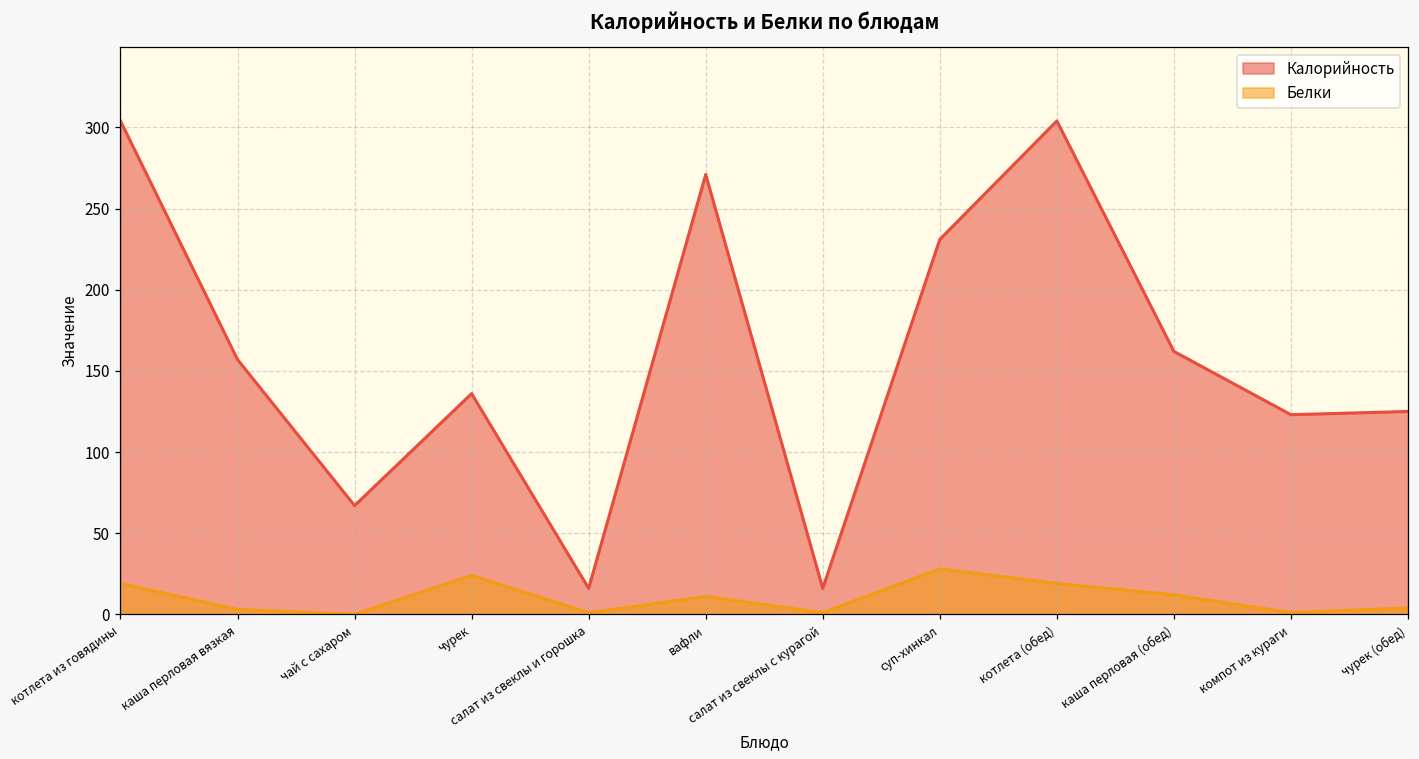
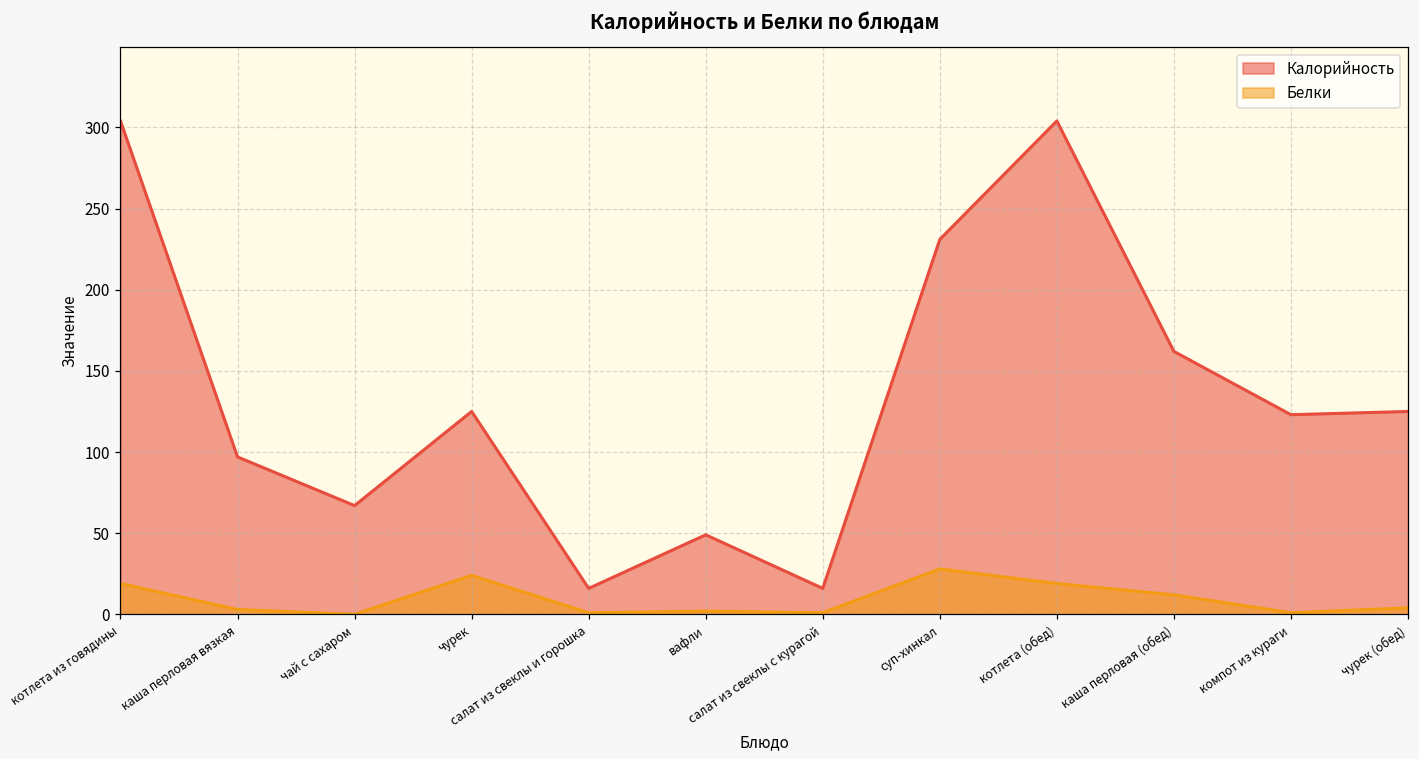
Калорийность, каша перловая вязкая: 157 -> 97
Калорийность, чурек: 136 -> 125
Калорийность, вафли: 271 -> 49
Белки, вафли: 11 -> 2
